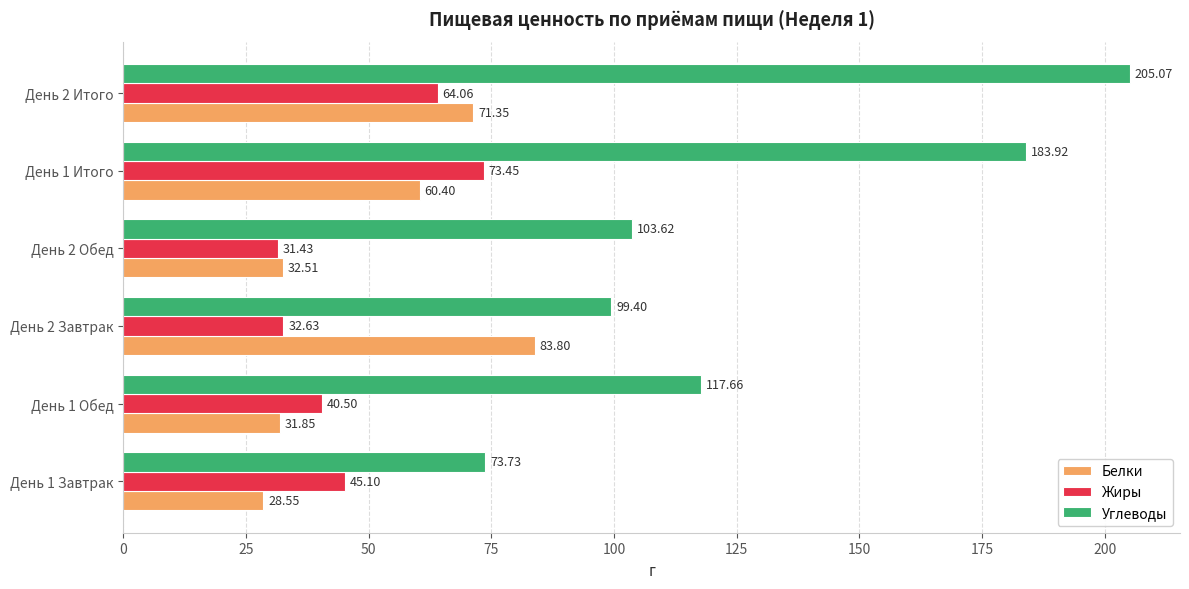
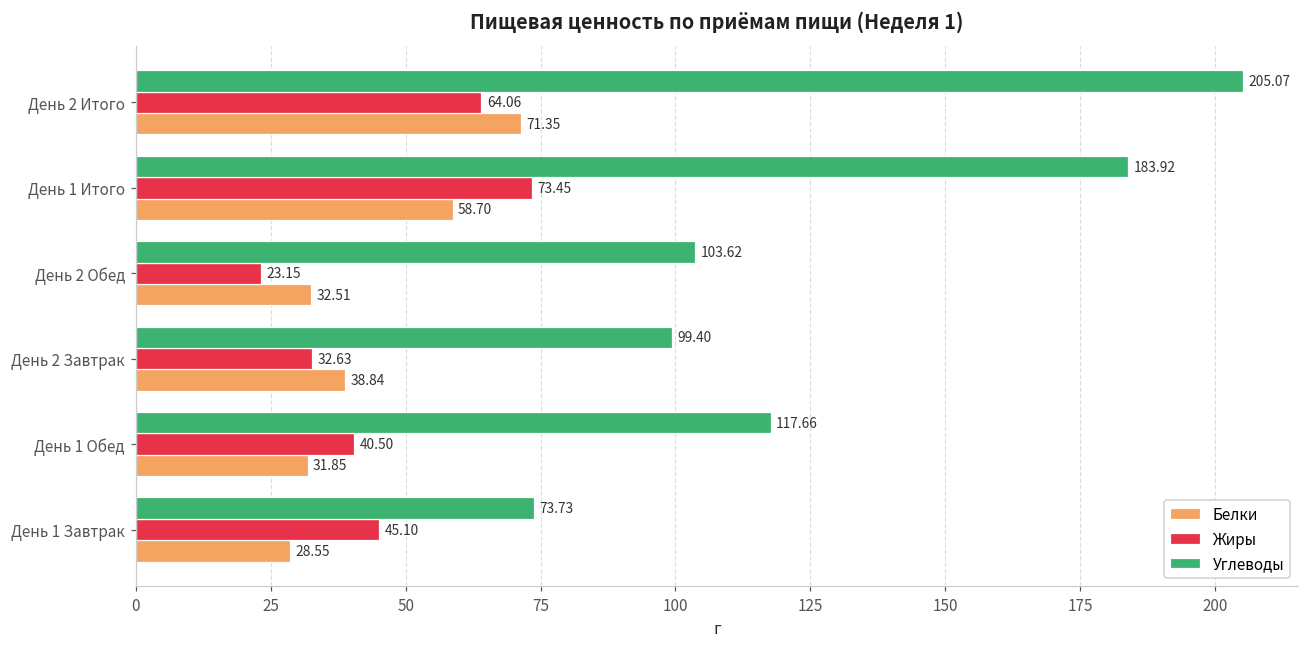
Белки, День 1 Итого: 60.40 -> 58.70
Жиры, День 2 Обед: 31.43 -> 23.15
Белки, День 2 Завтрак: 83.80 -> 38.84
